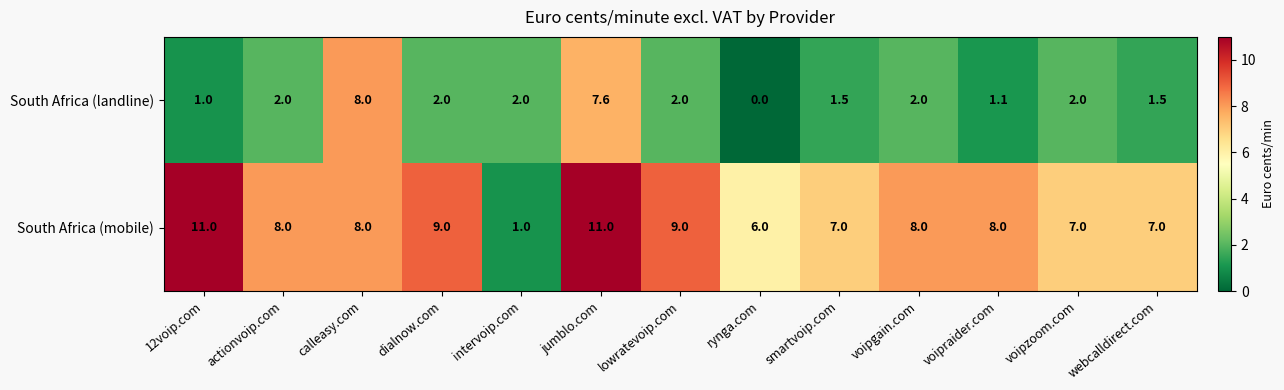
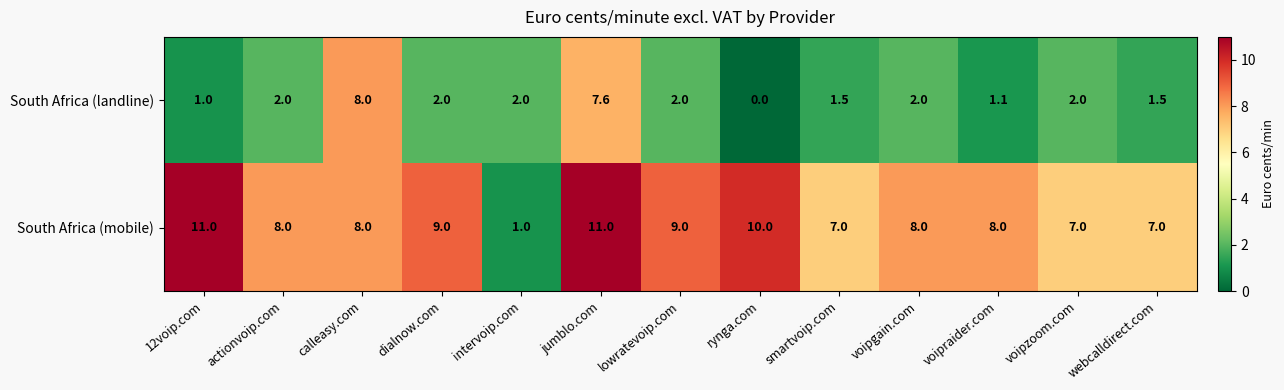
South Africa (mobile), rynga.com: 6.0 -> 10.0
